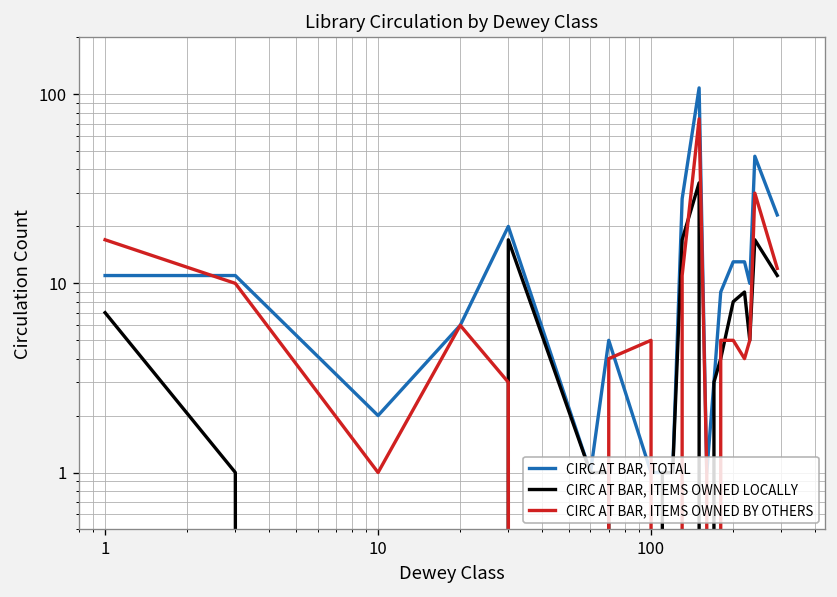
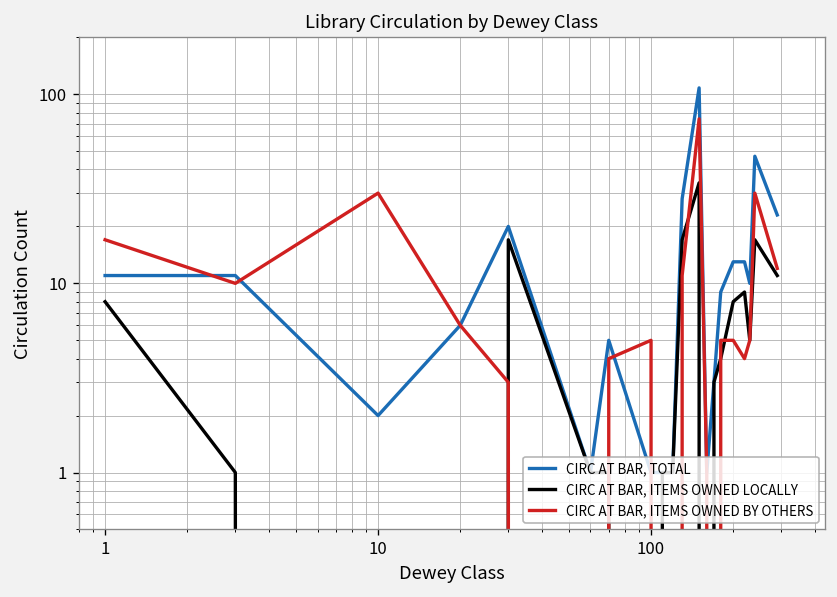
CIRC AT BAR, ITEMS OWNED LOCALLY, 1: 7 -> 8
CIRC AT BAR, ITEMS OWNED BY OTHERS, 10: 1 -> 30
